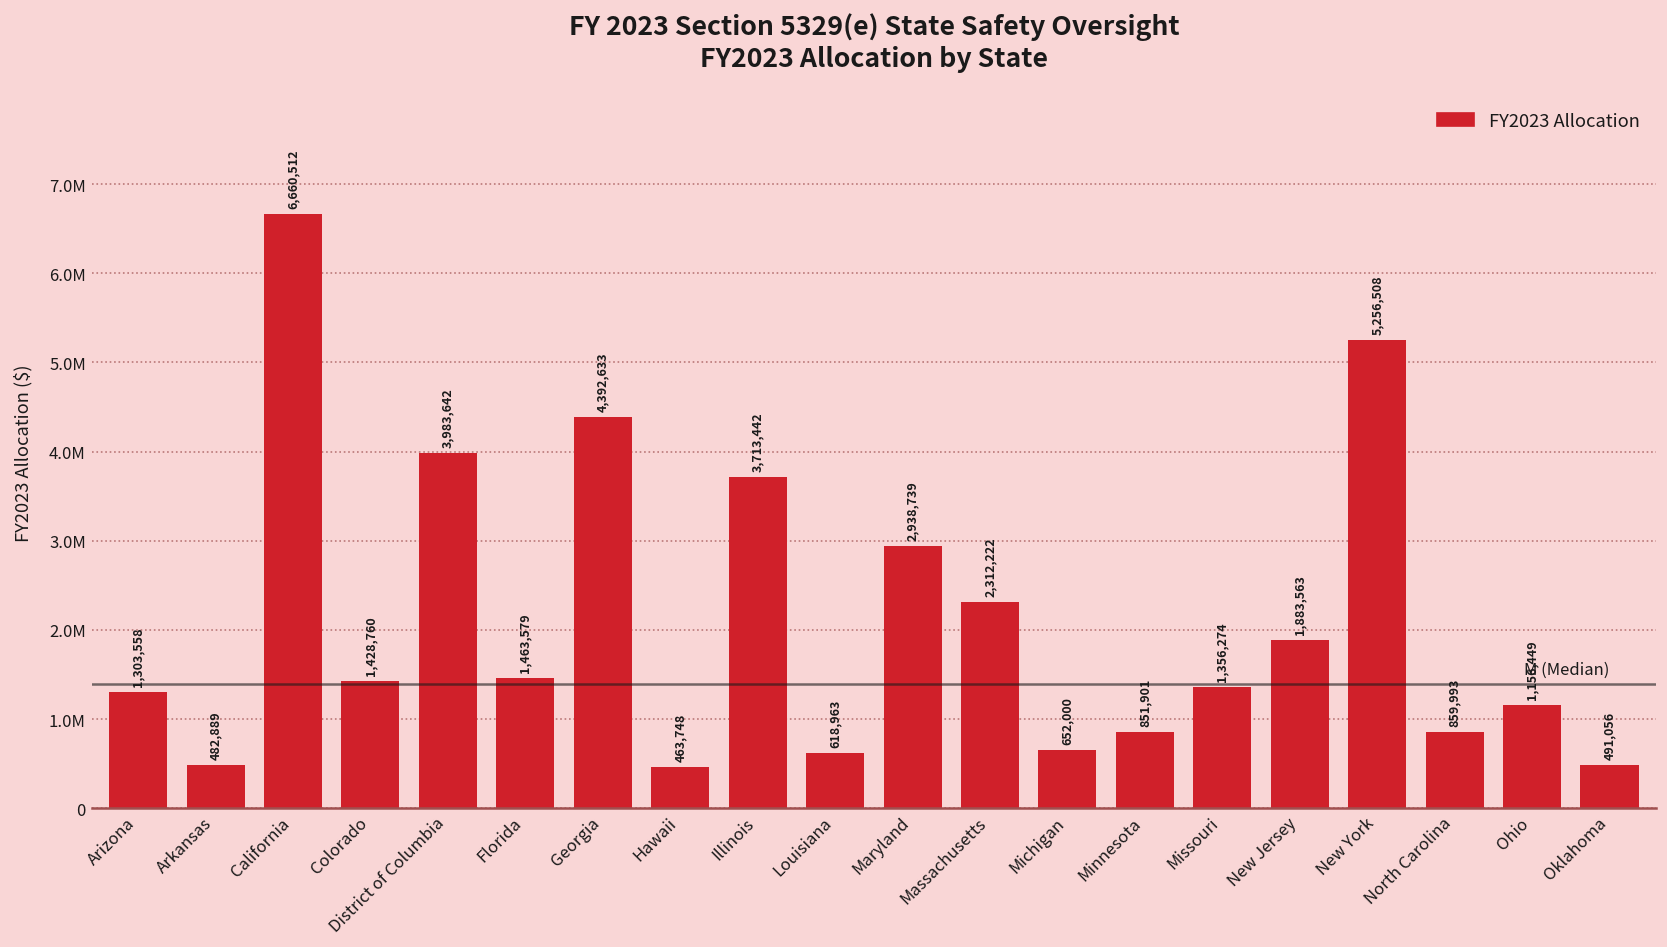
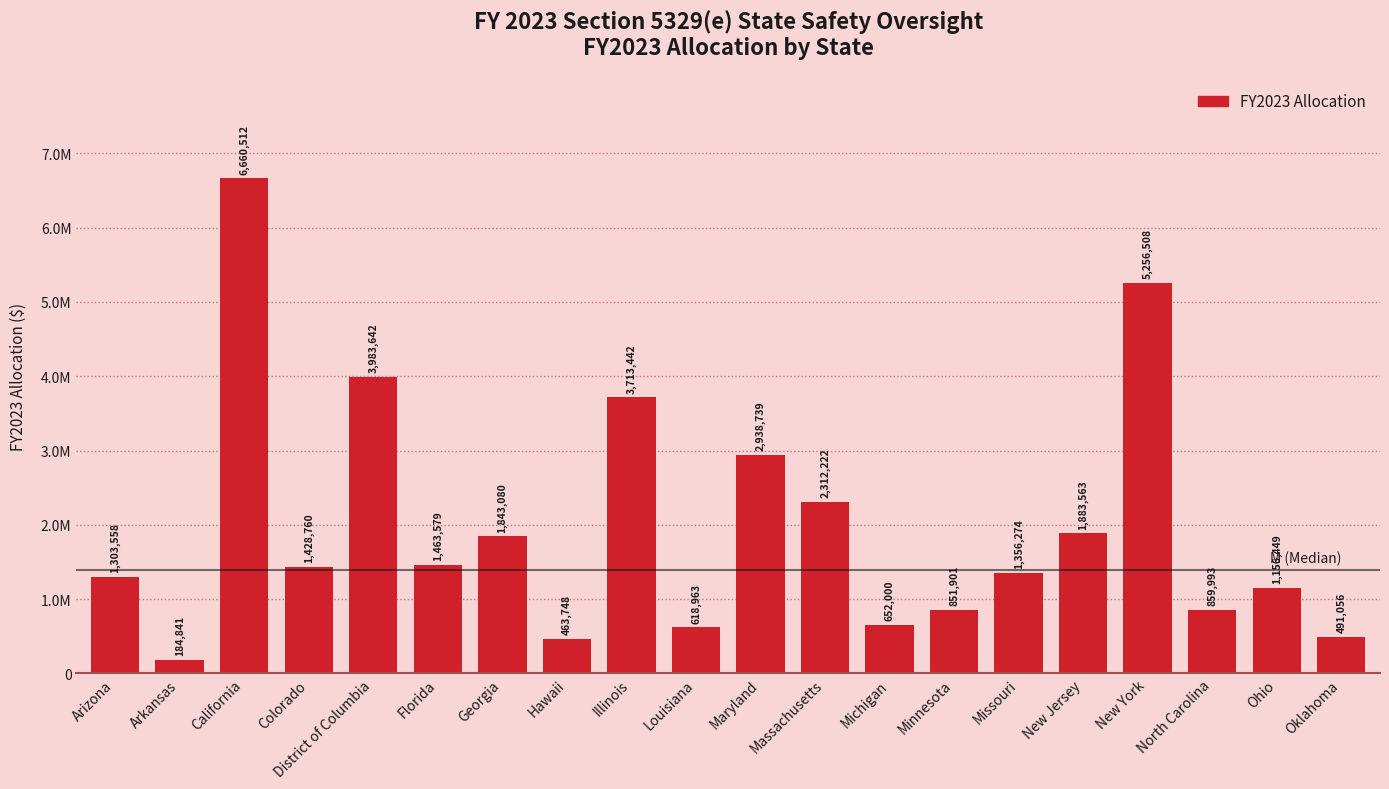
Arkansas: 482,889 -> 184,841
Georgia: 4,392,633 -> 1,843,080
